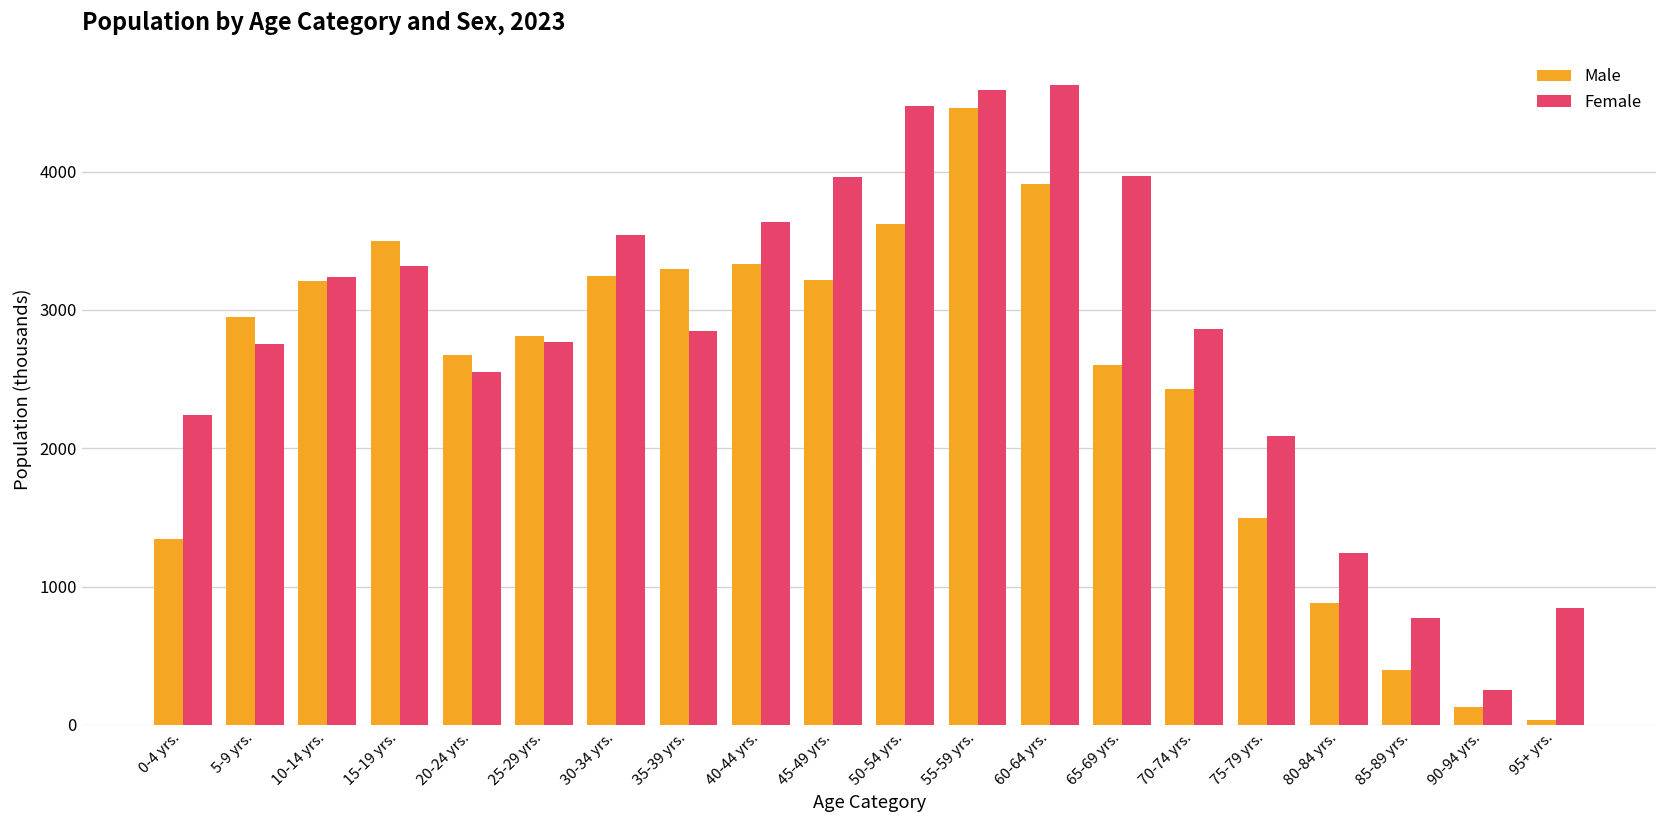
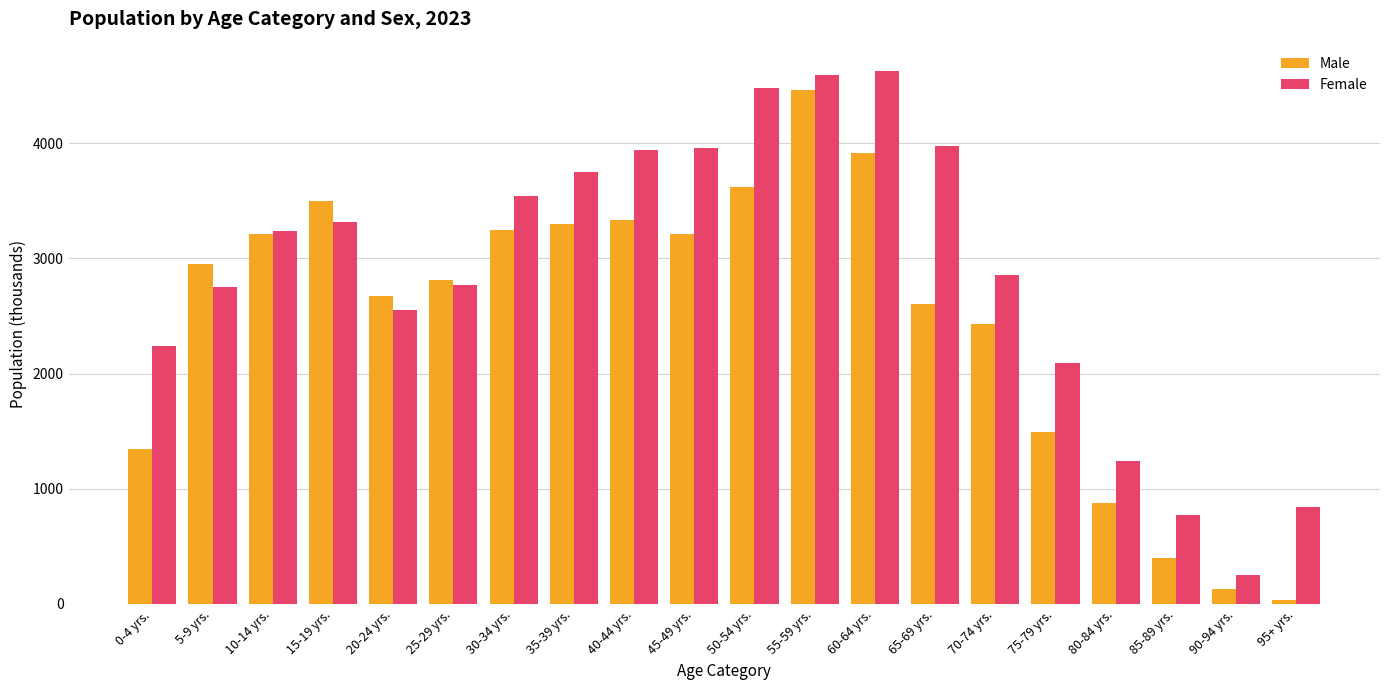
Female, 35-39 yrs.: 2850 -> 3750
Female, 40-44 yrs.: 3640 -> 3940
